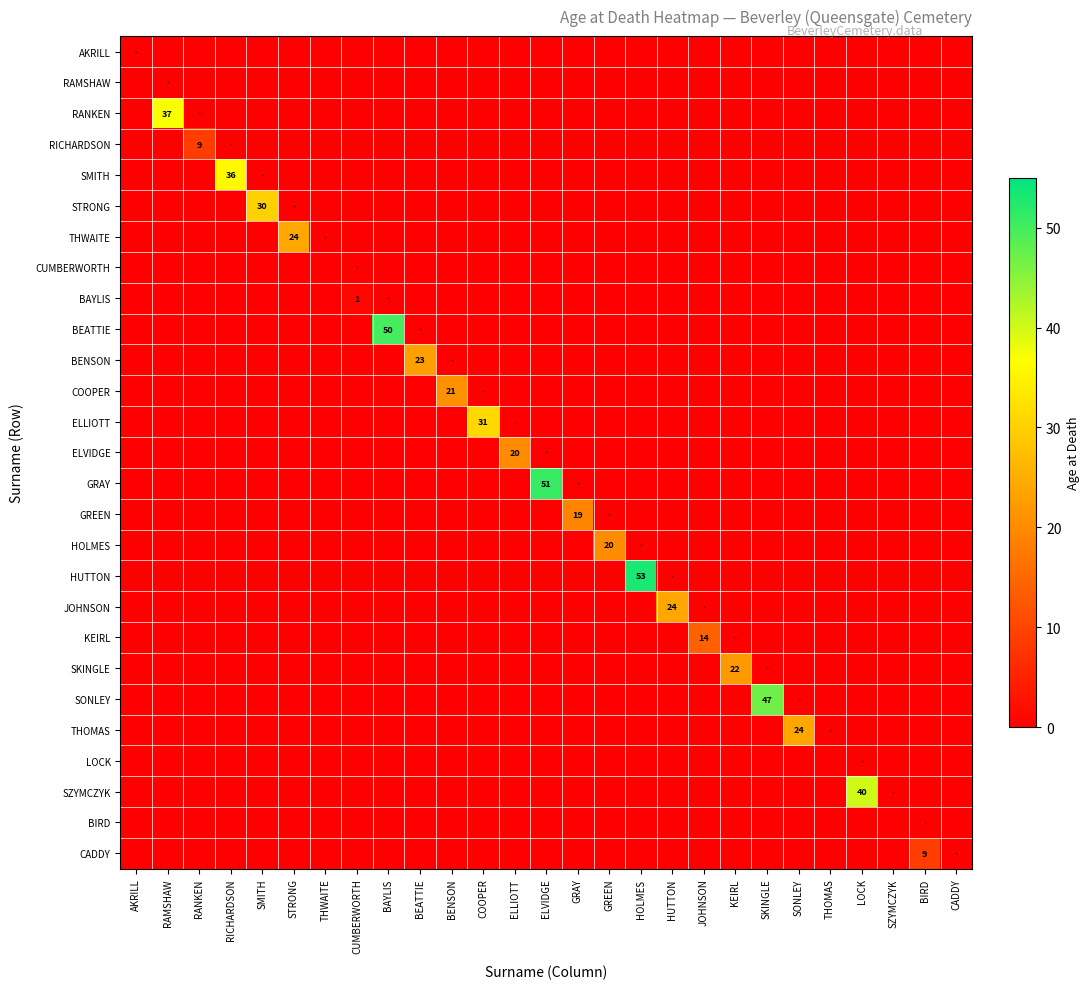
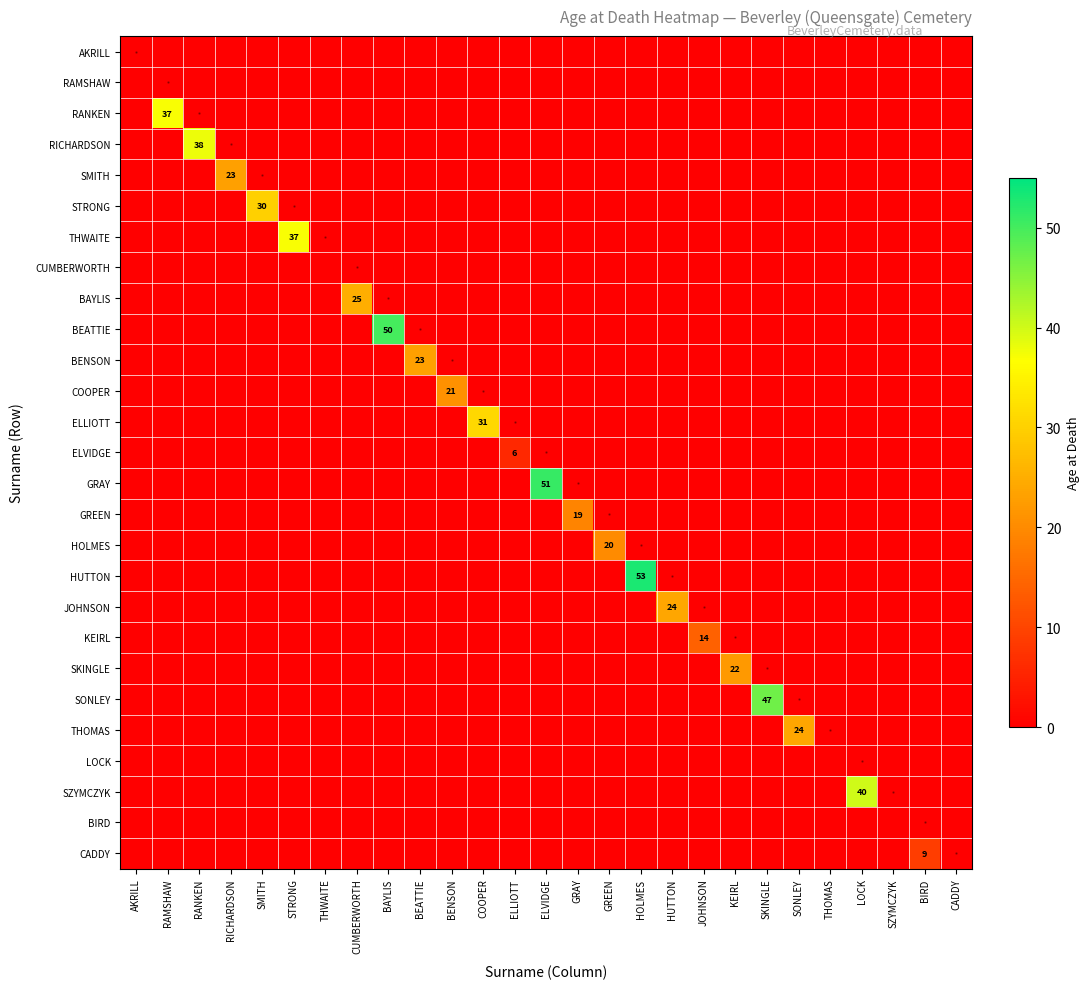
RICHARDSON, RANKEN: 9 -> 38
SMITH, RICHARDSON: 36 -> 23
THWAITE, STRONG: 24 -> 37
BAYLIS, CUMBERWORTH: 1 -> 25
ELVIDGE, ELLIOTT: 20 -> 6
